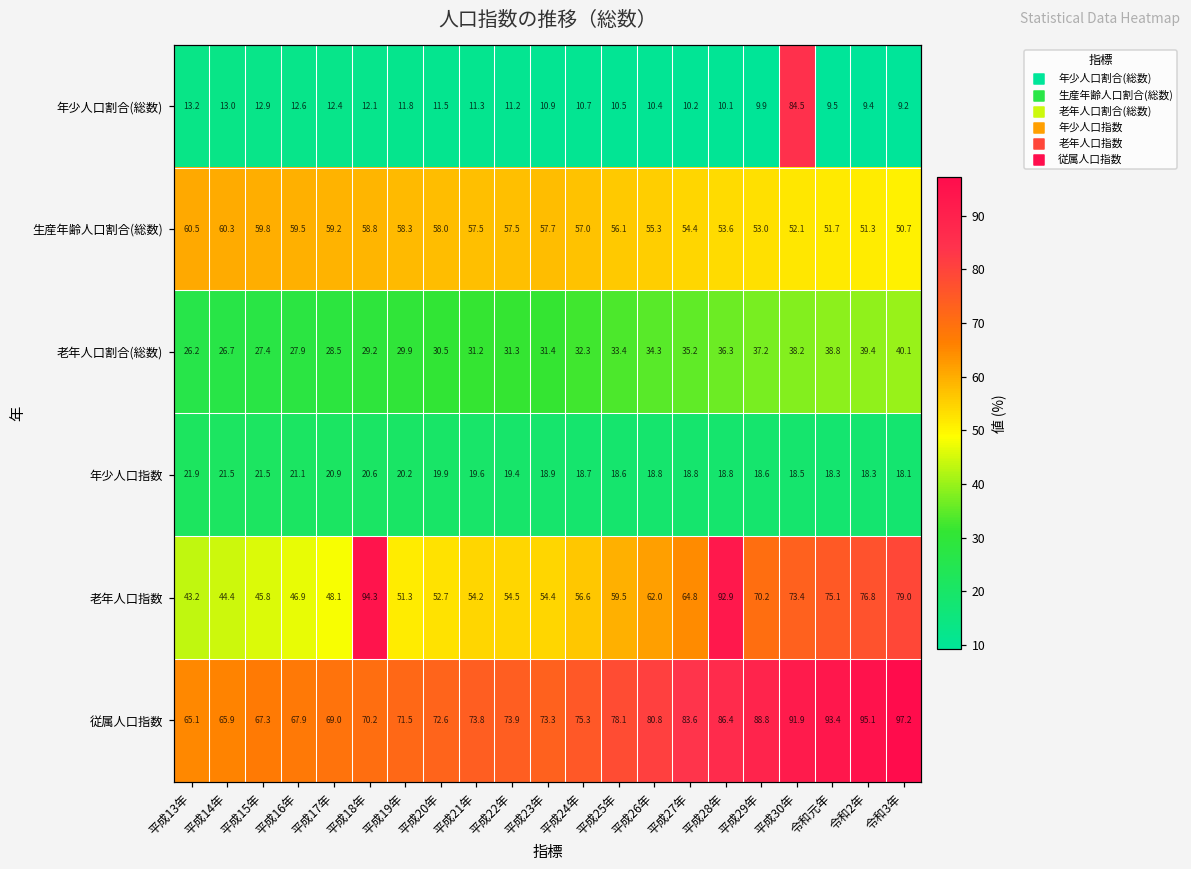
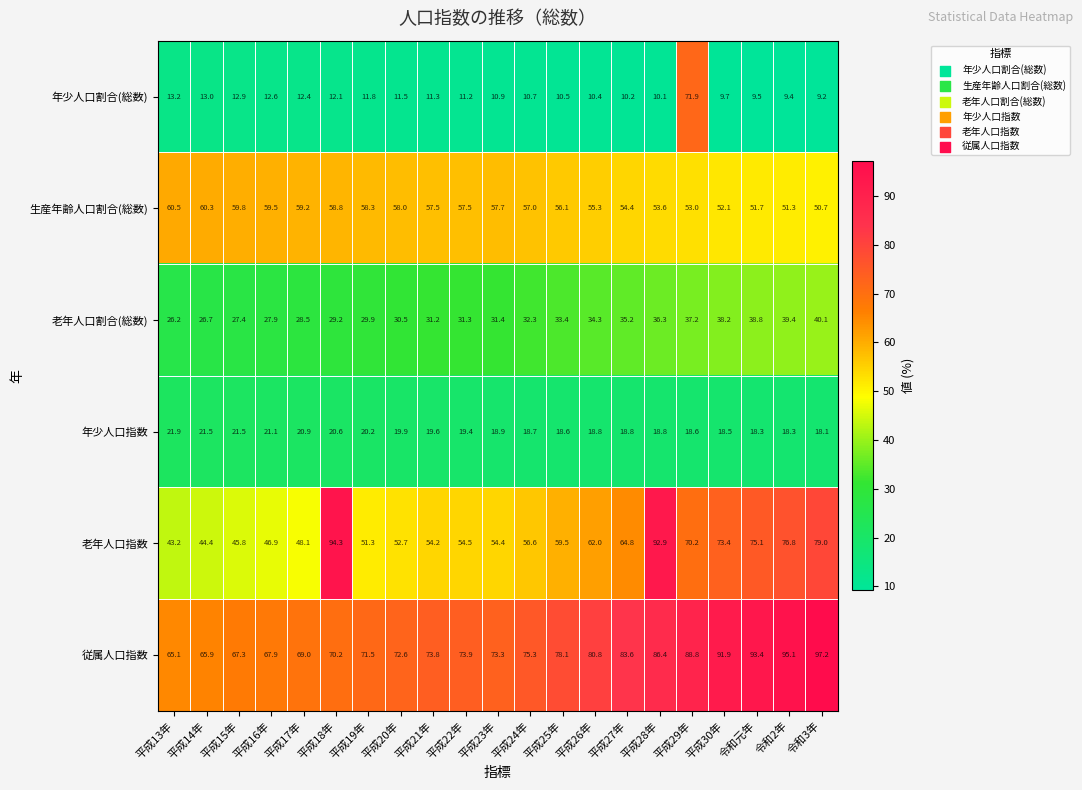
年少人口割合(総数), 平成29年: 9.9 -> 71.9
年少人口割合(総数), 平成30年: 84.5 -> 9.7
